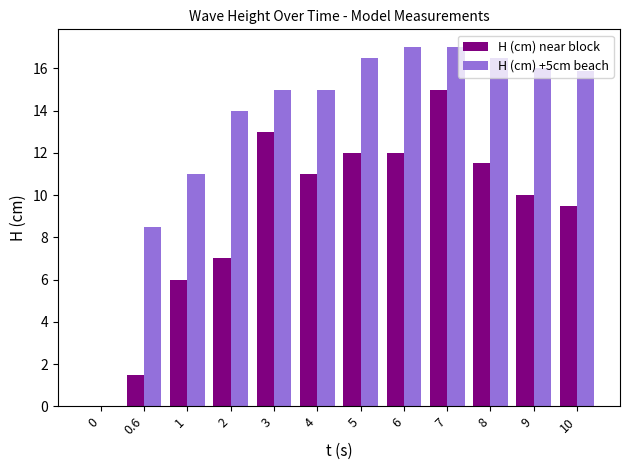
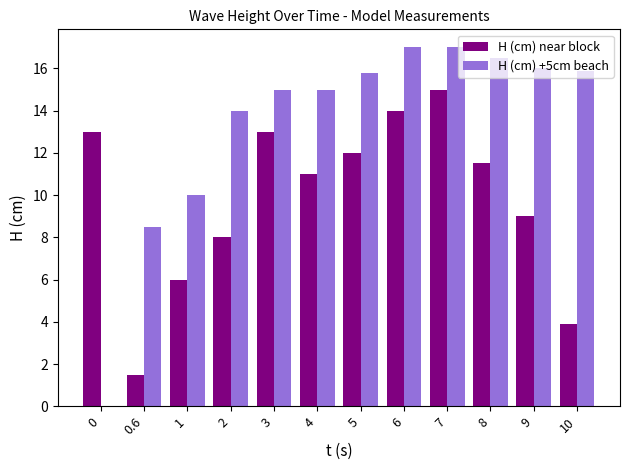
H (cm) near block, 0: 0 -> 13
H (cm) +5cm beach, 1: 11 -> 10
H (cm) near block, 2: 7 -> 8
H (cm) +5cm beach, 5: 16.5 -> 15.8
H (cm) near block, 6: 12 -> 14
H (cm) near block, 9: 10 -> 9
H (cm) near block, 10: 9.5 -> 3.9
